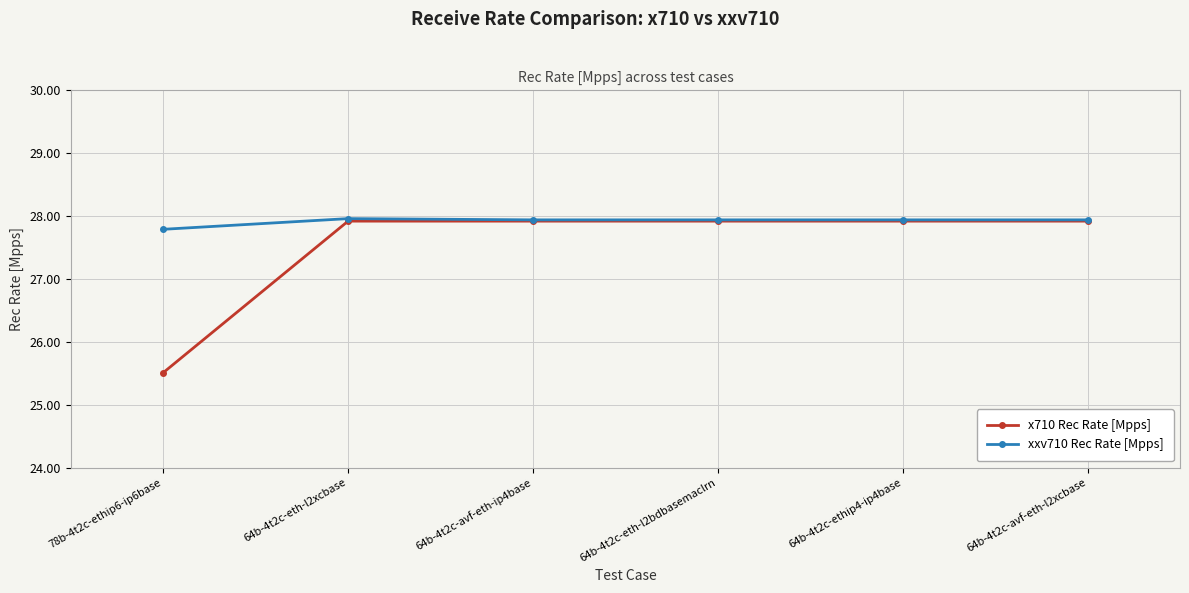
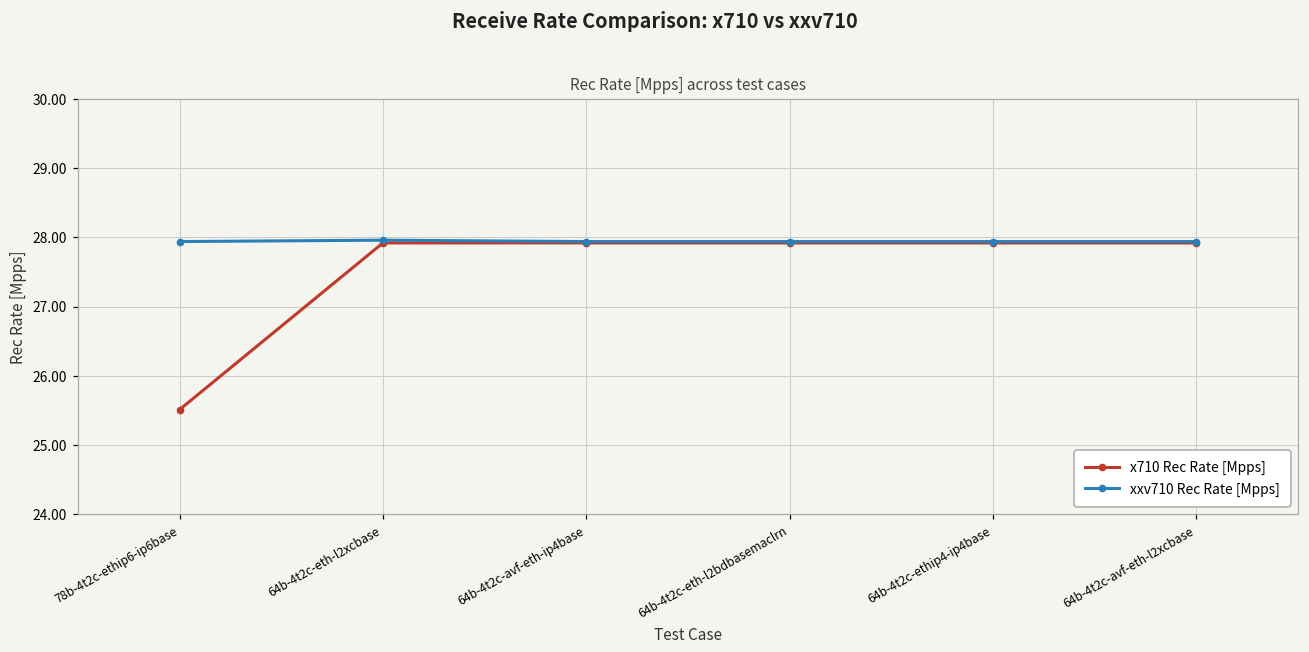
xxv710 Rec Rate [Mpps], 78b-4t2c-ethip6-ip6base: 27.8 -> 27.9
